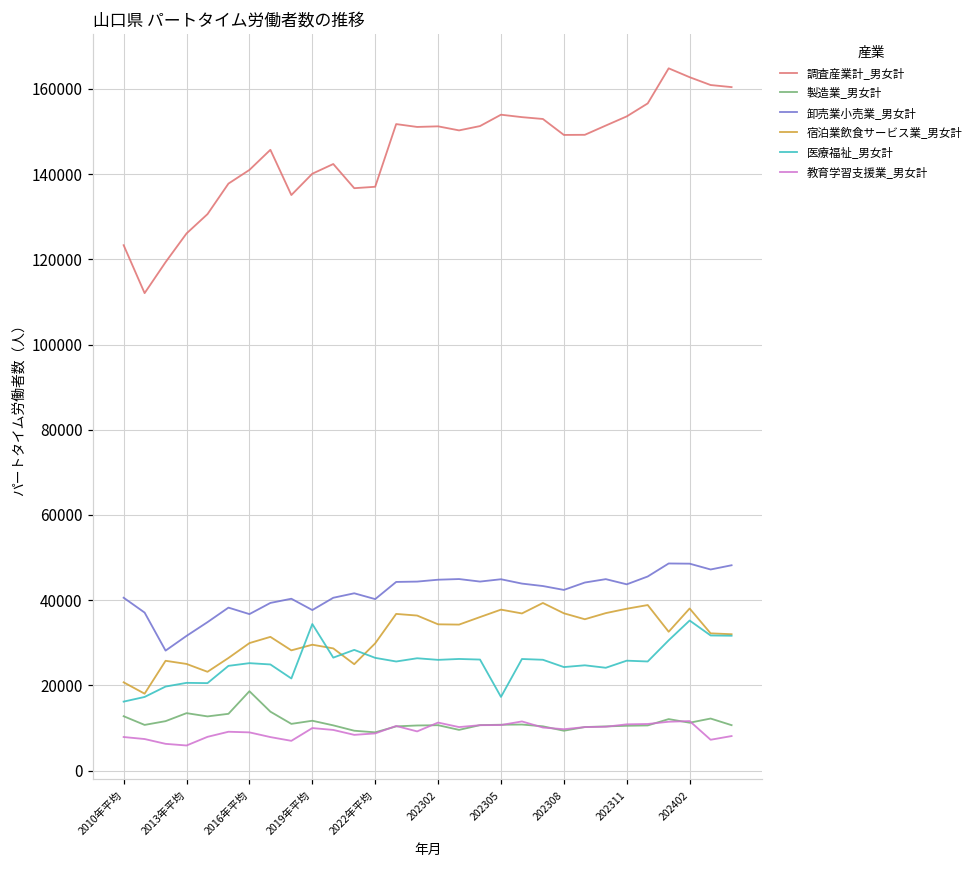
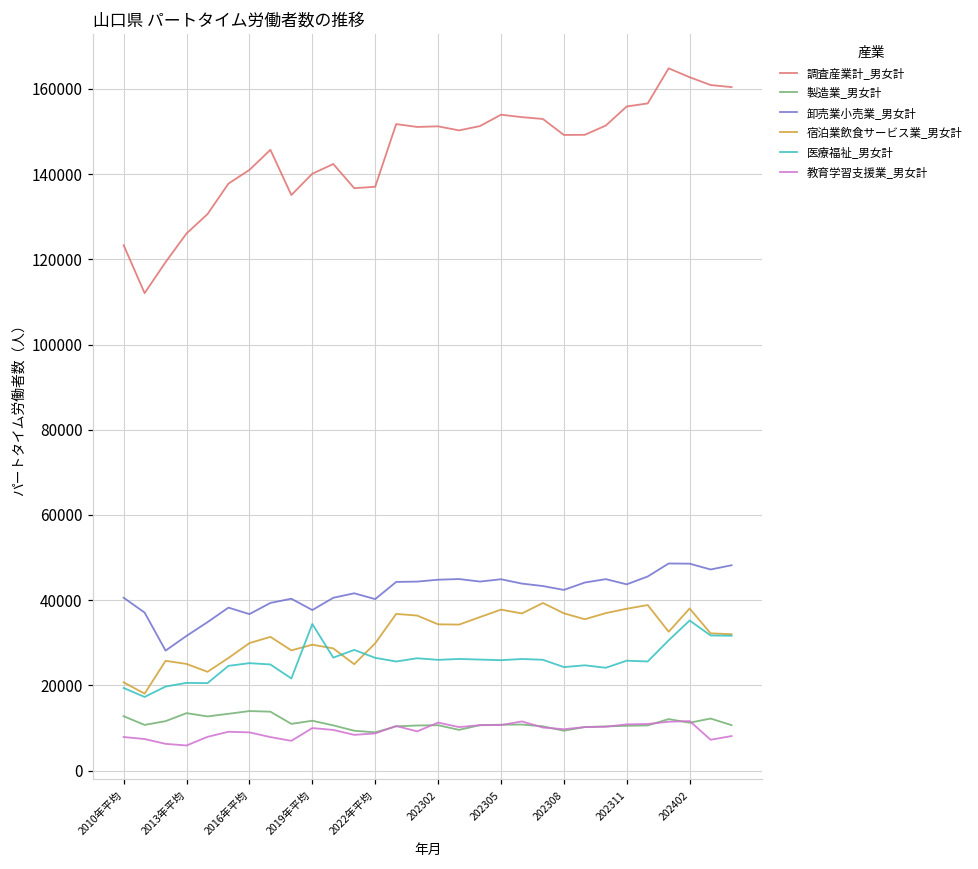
医療福祉_男女計, 2010年平均: 16000 -> 19000
製造業_男女計, 2016年平均: 19000 -> 14000
医療福祉_男女計, 202305: 17000 -> 26000
調査産業計_男女計, 202311: 154000 -> 156000
